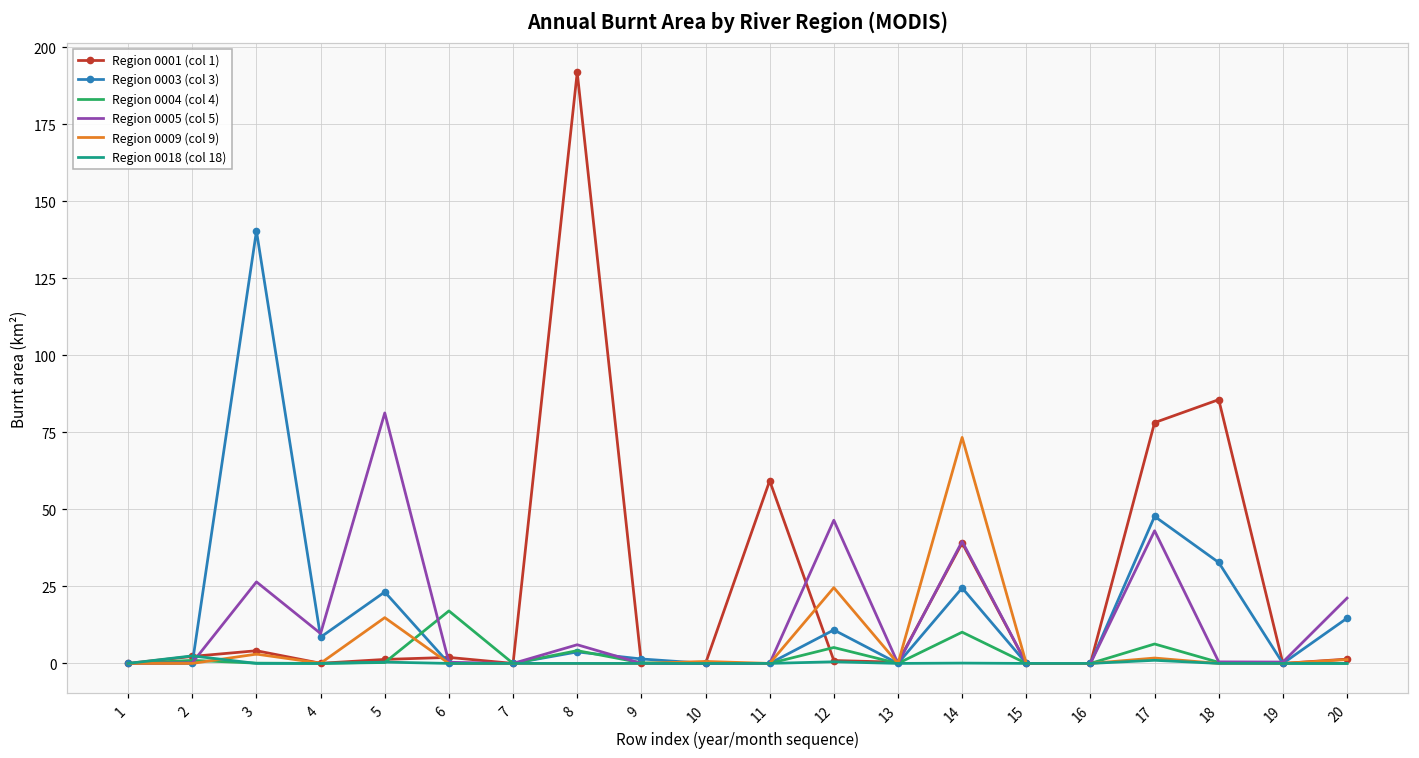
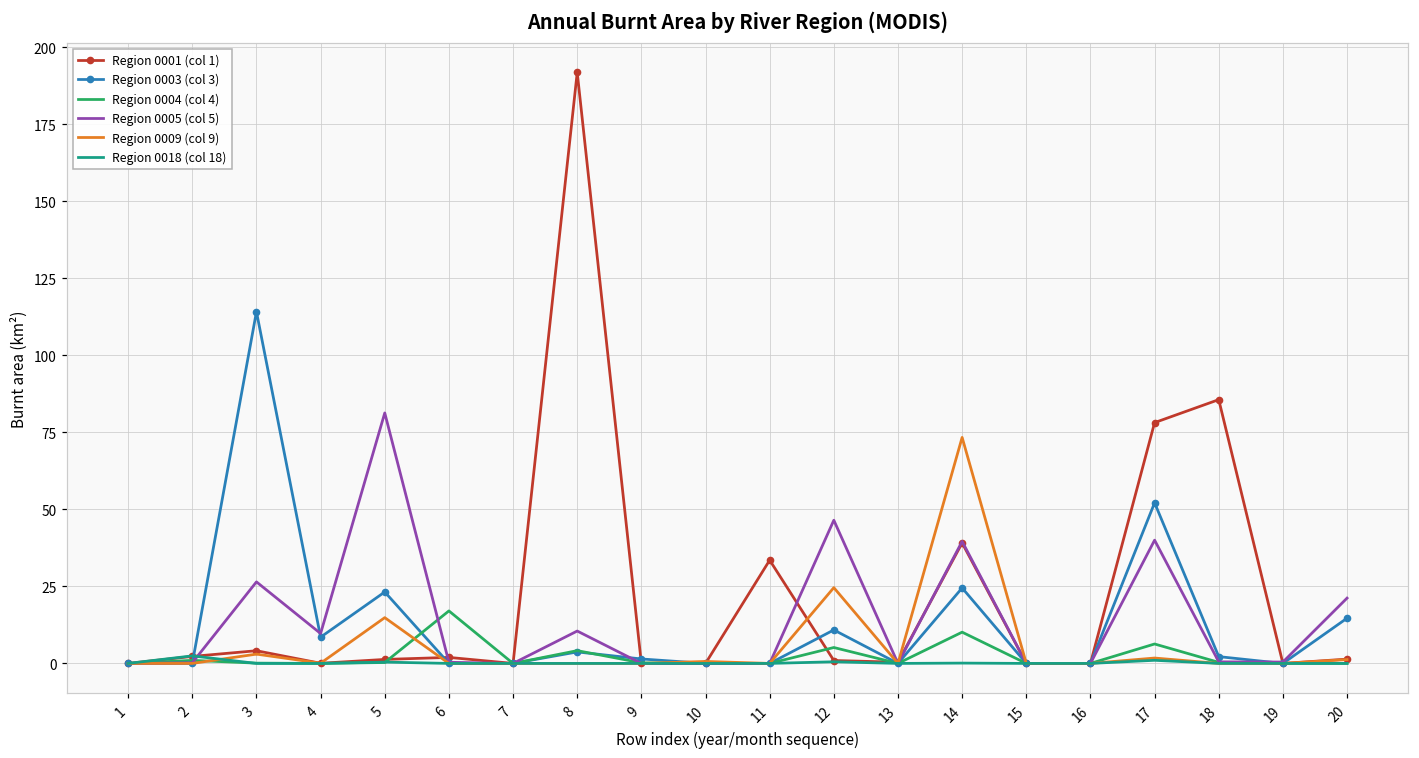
Region 0003 (col 3), 3: 140 -> 114
Region 0005 (col 5), 8: 6 -> 11
Region 0001 (col 1), 11: 59 -> 34
Region 0003 (col 3), 17: 48 -> 52
Region 0005 (col 5), 17: 43 -> 40
Region 0003 (col 3), 18: 33 -> 2
